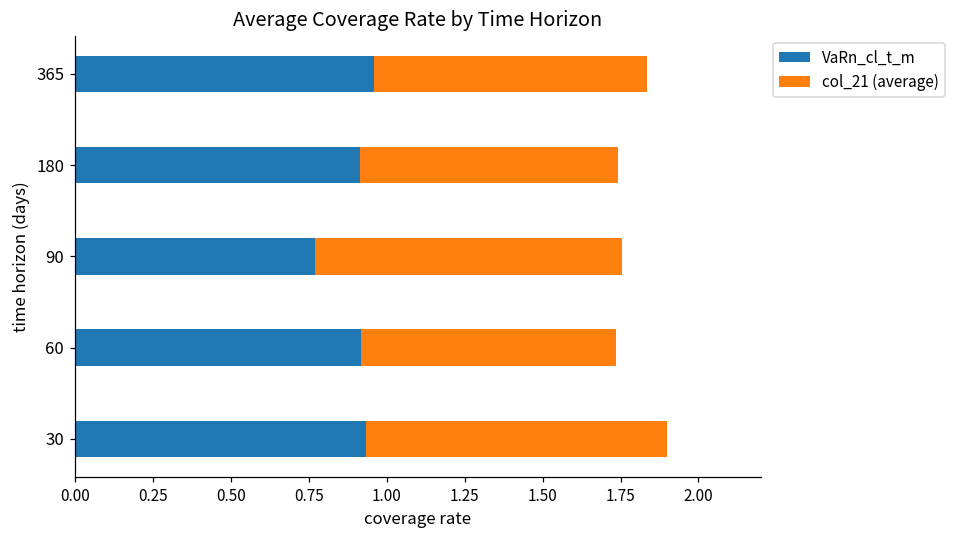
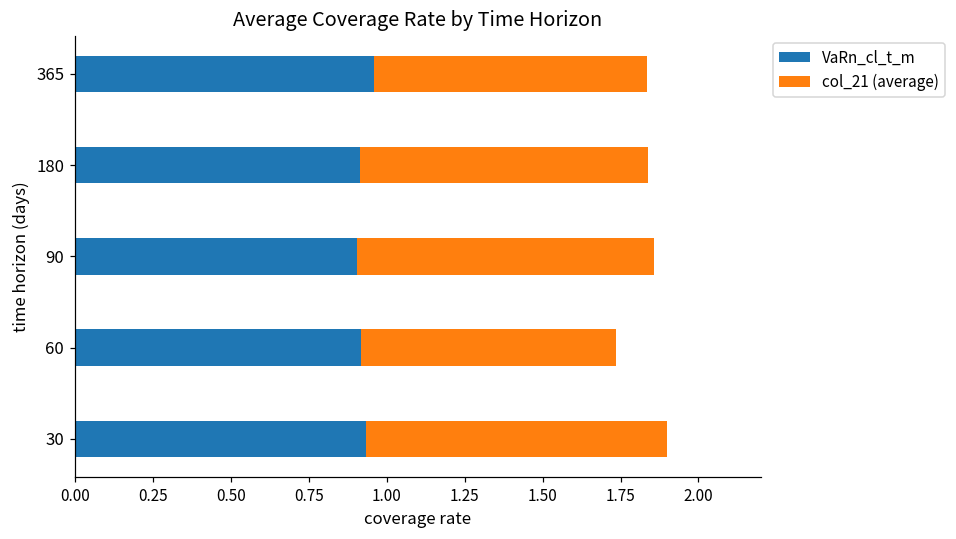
col_21 (average), 180: 0.83 -> 0.92
VaRn_cl_t_m, 90: 0.77 -> 0.91
col_21 (average), 90: 0.98 -> 0.95
